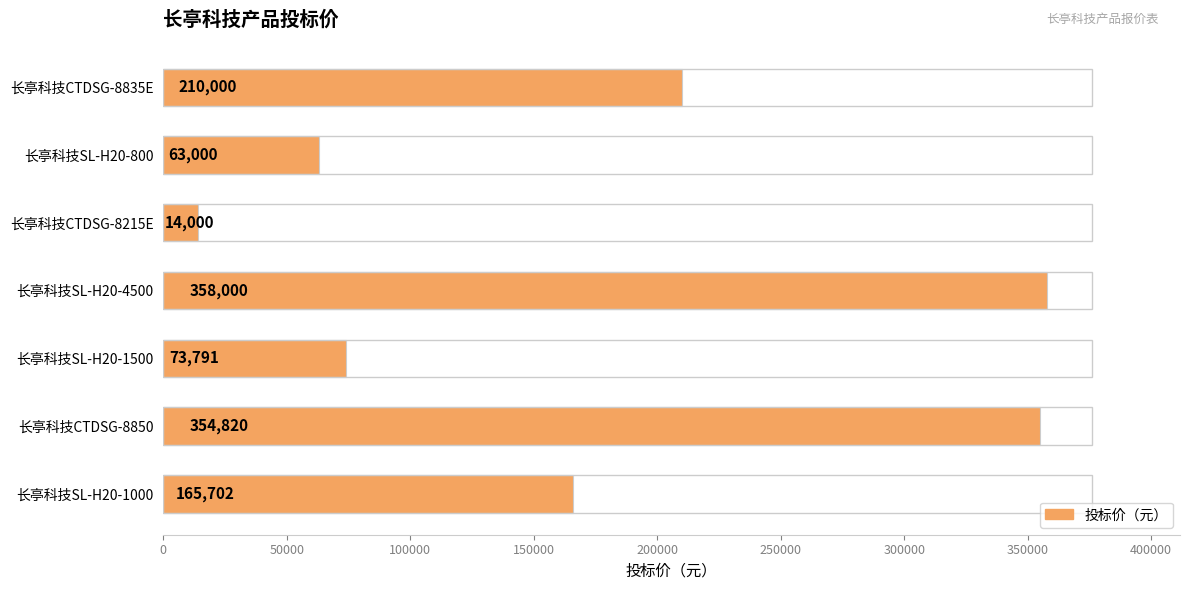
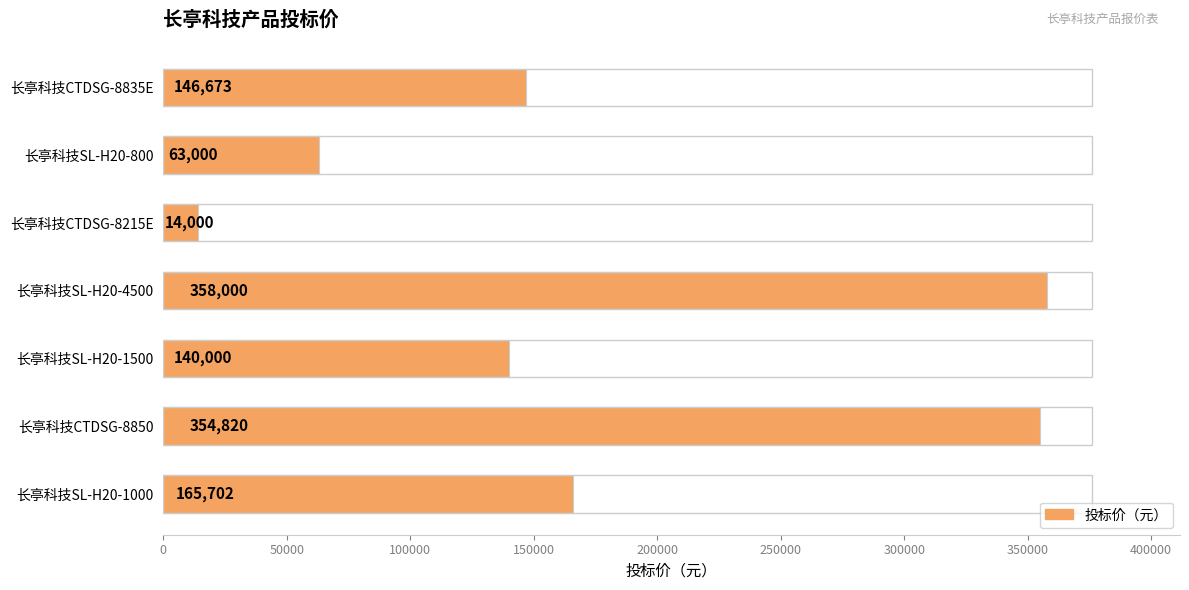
长亭科技CTDSG-8835E: 210,000 -> 146,673
长亭科技SL-H20-1500: 73,791 -> 140,000
